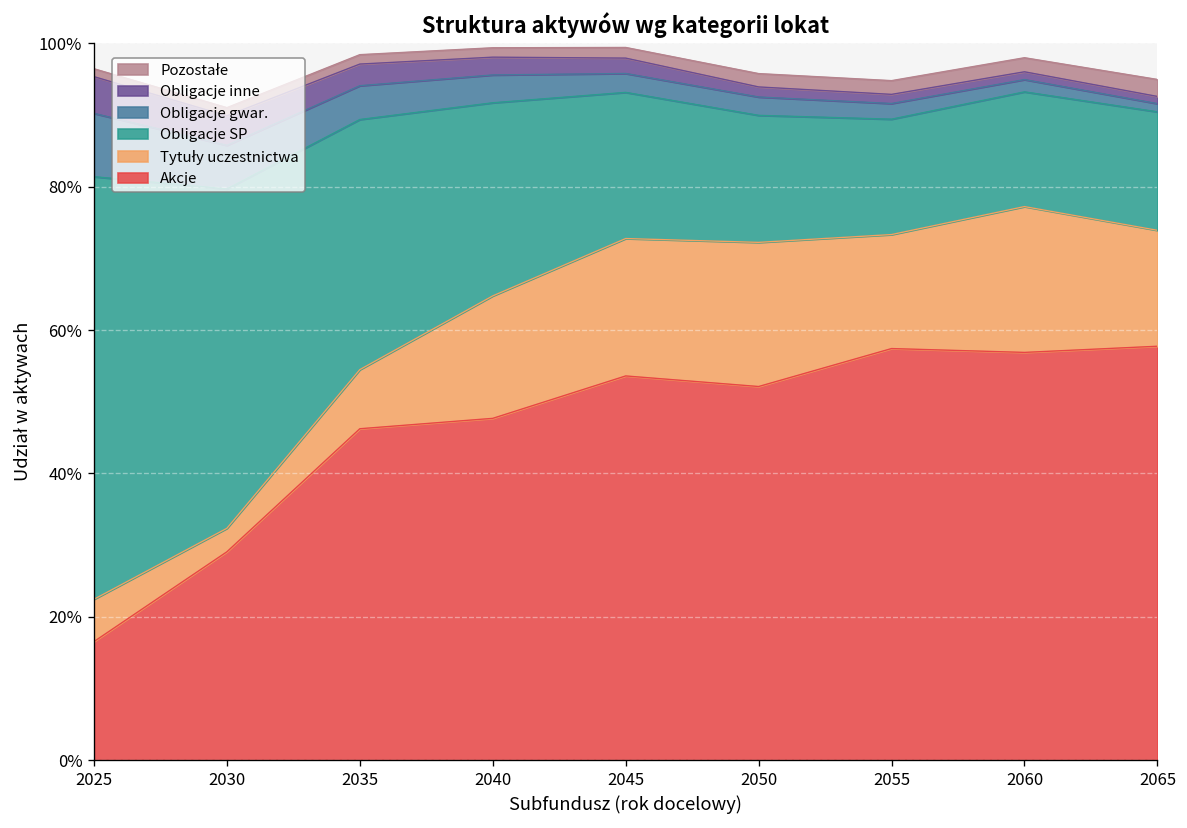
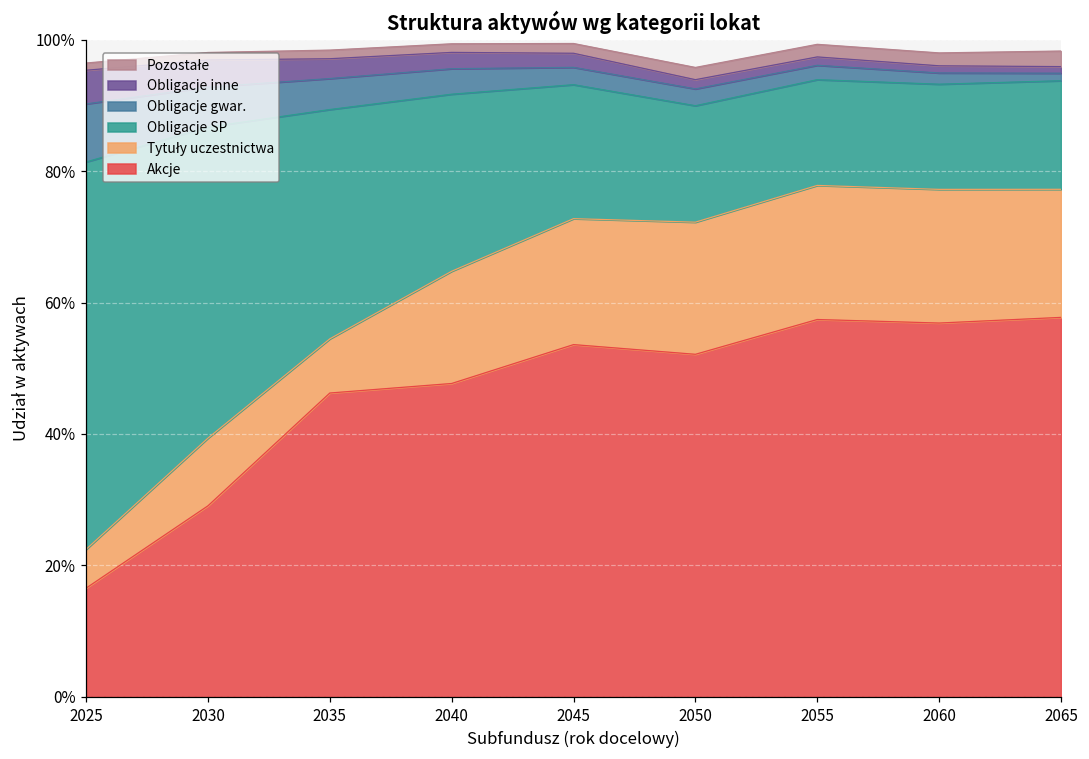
Tytuły uczestnictwa, 2030: 3% -> 10%
Tytuły uczestnictwa, 2055: 16% -> 20%
Tytuły uczestnictwa, 2065: 16% -> 19%
